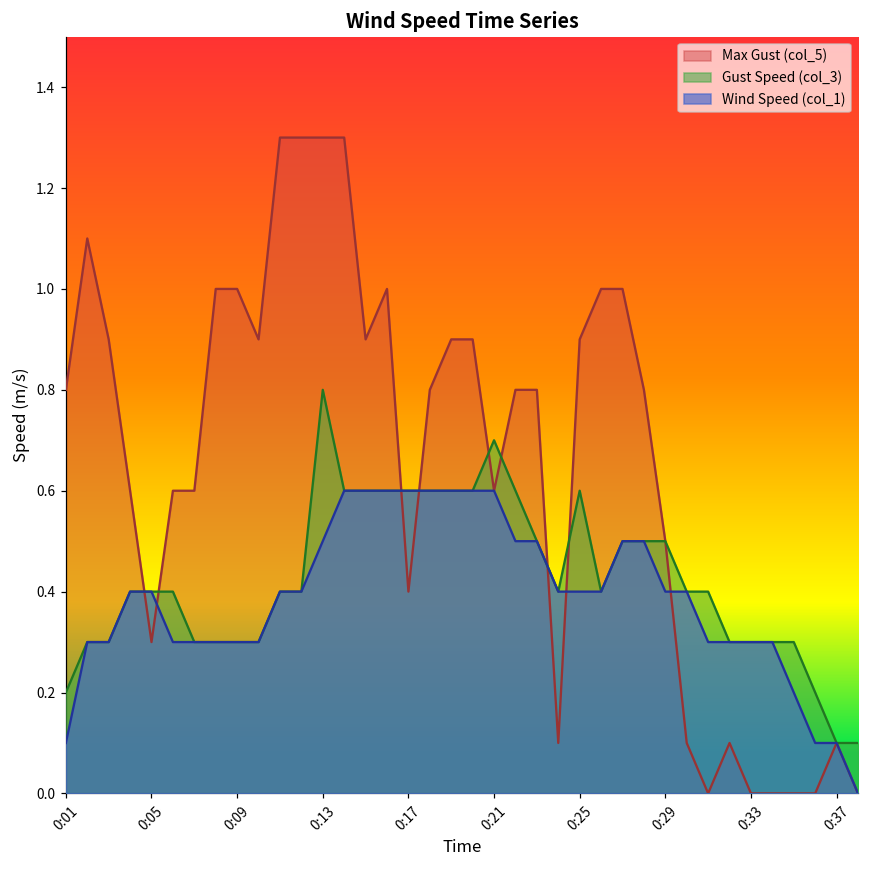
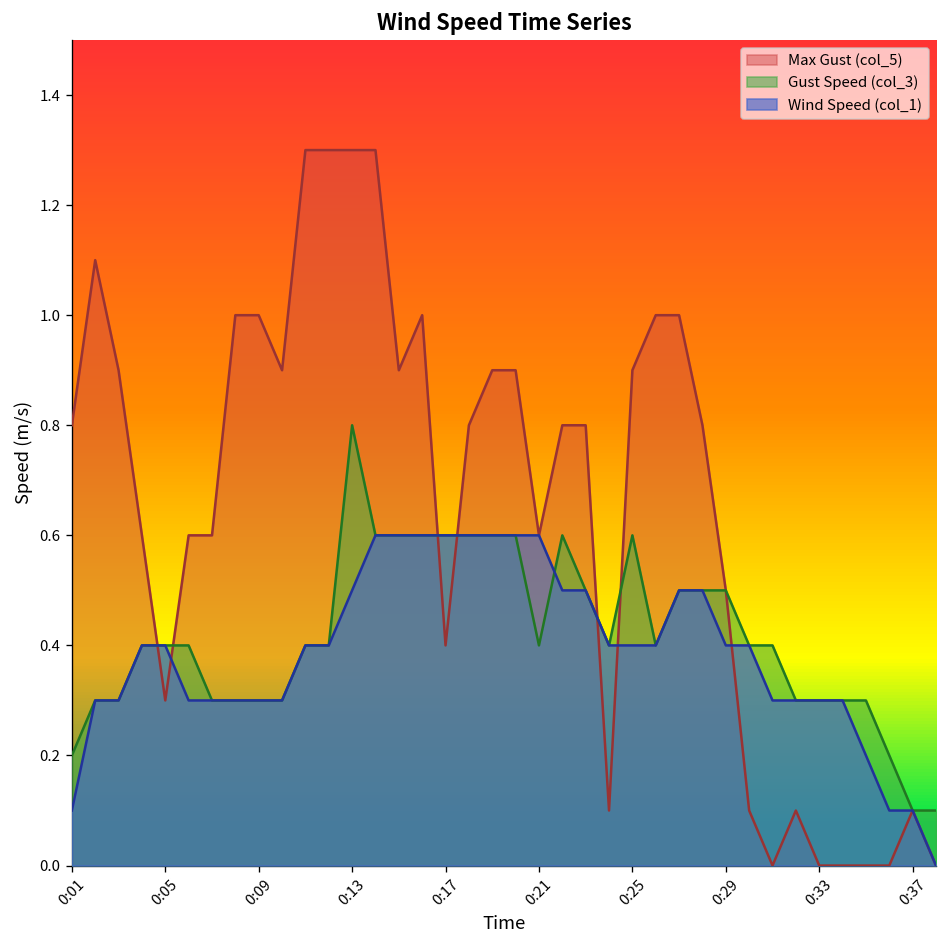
Gust Speed (col_3), 0:21: 0.7 -> 0.4
